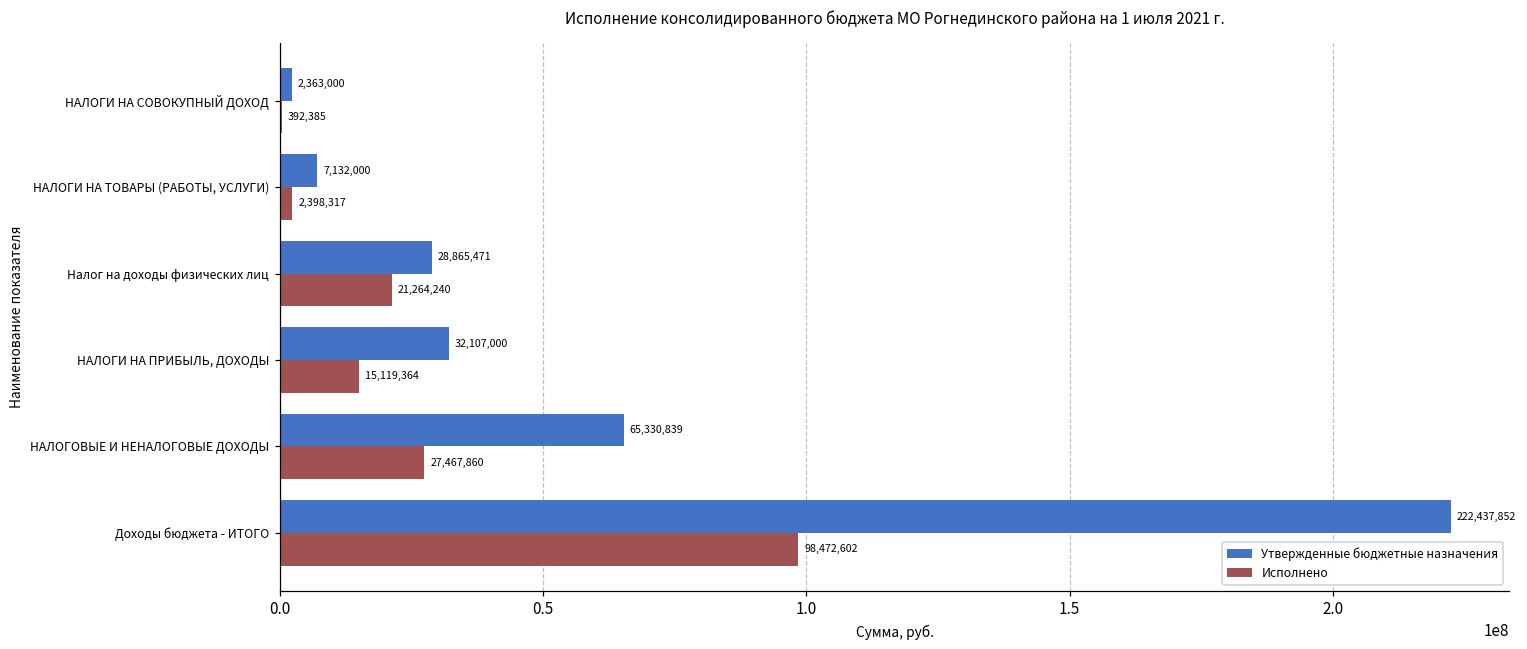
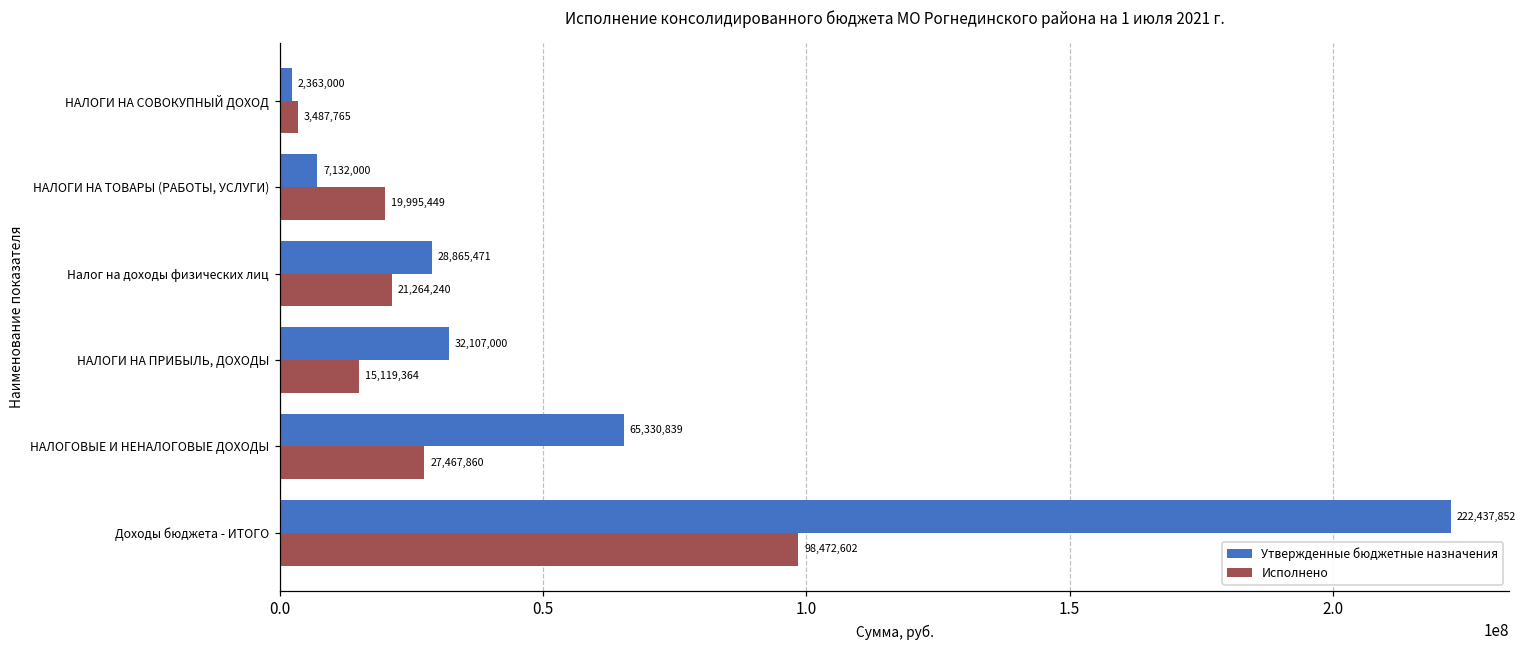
Исполнено, НАЛОГИ НА СОВОКУПНЫЙ ДОХОД: 392,385 -> 3,487,765
Исполнено, НАЛОГИ НА ТОВАРЫ (РАБОТЫ, УСЛУГИ): 2,398,317 -> 19,995,449
